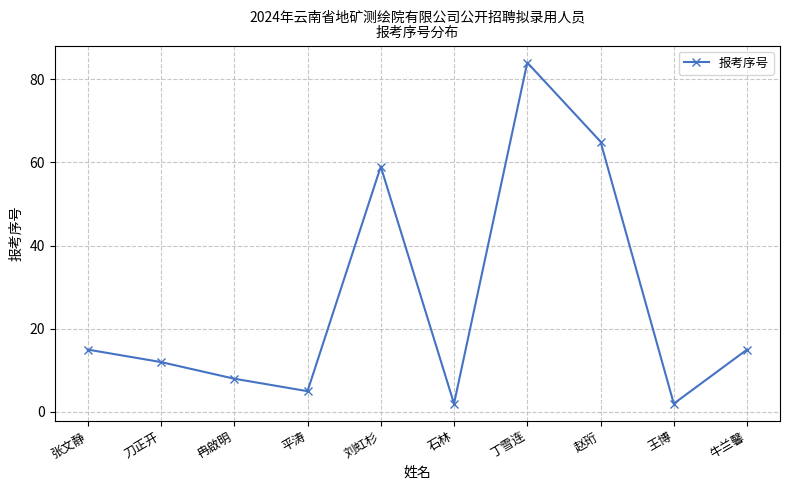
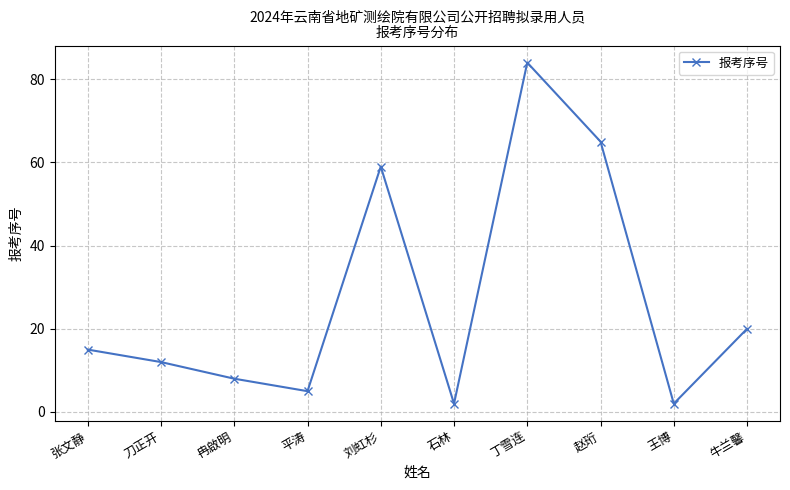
牛兰馨: 15 -> 20
